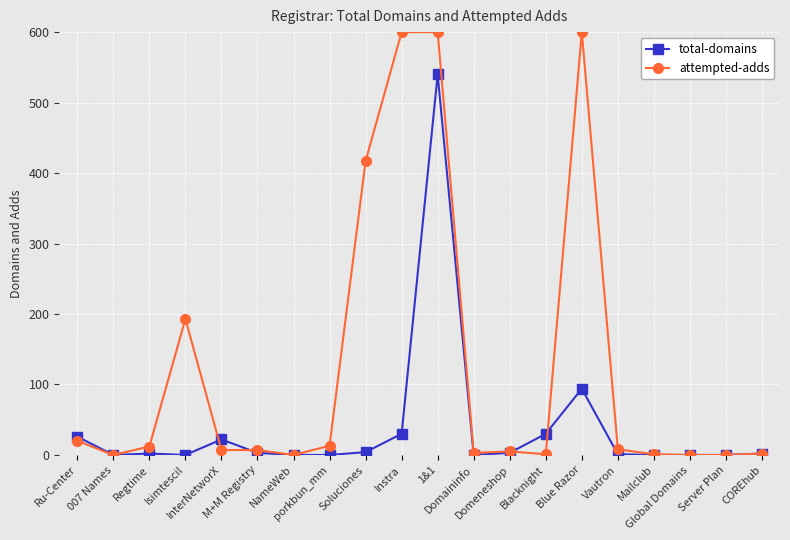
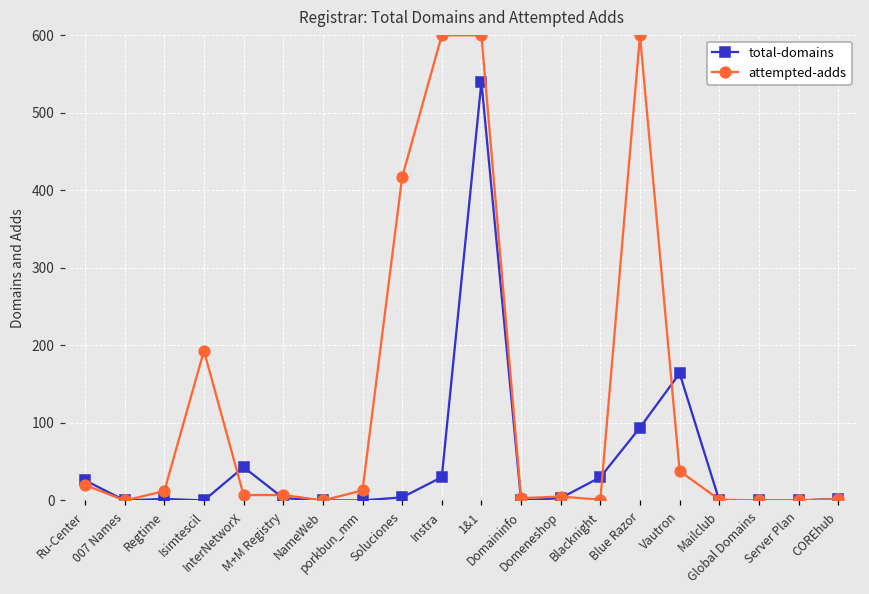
total-domains, InterNetworX: 20 -> 40
total-domains, Vautron: 0 -> 160
attempted-adds, Vautron: 10 -> 40
